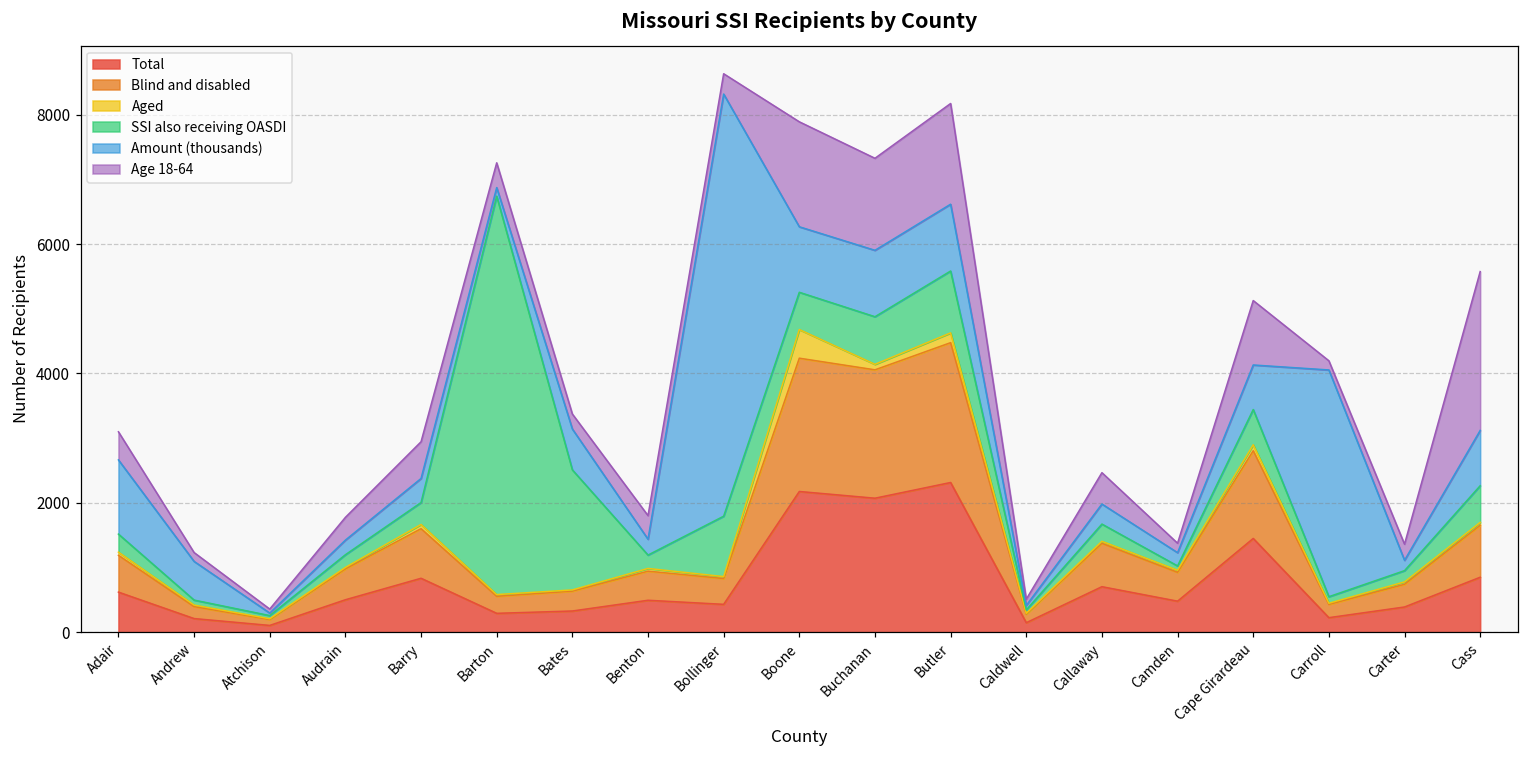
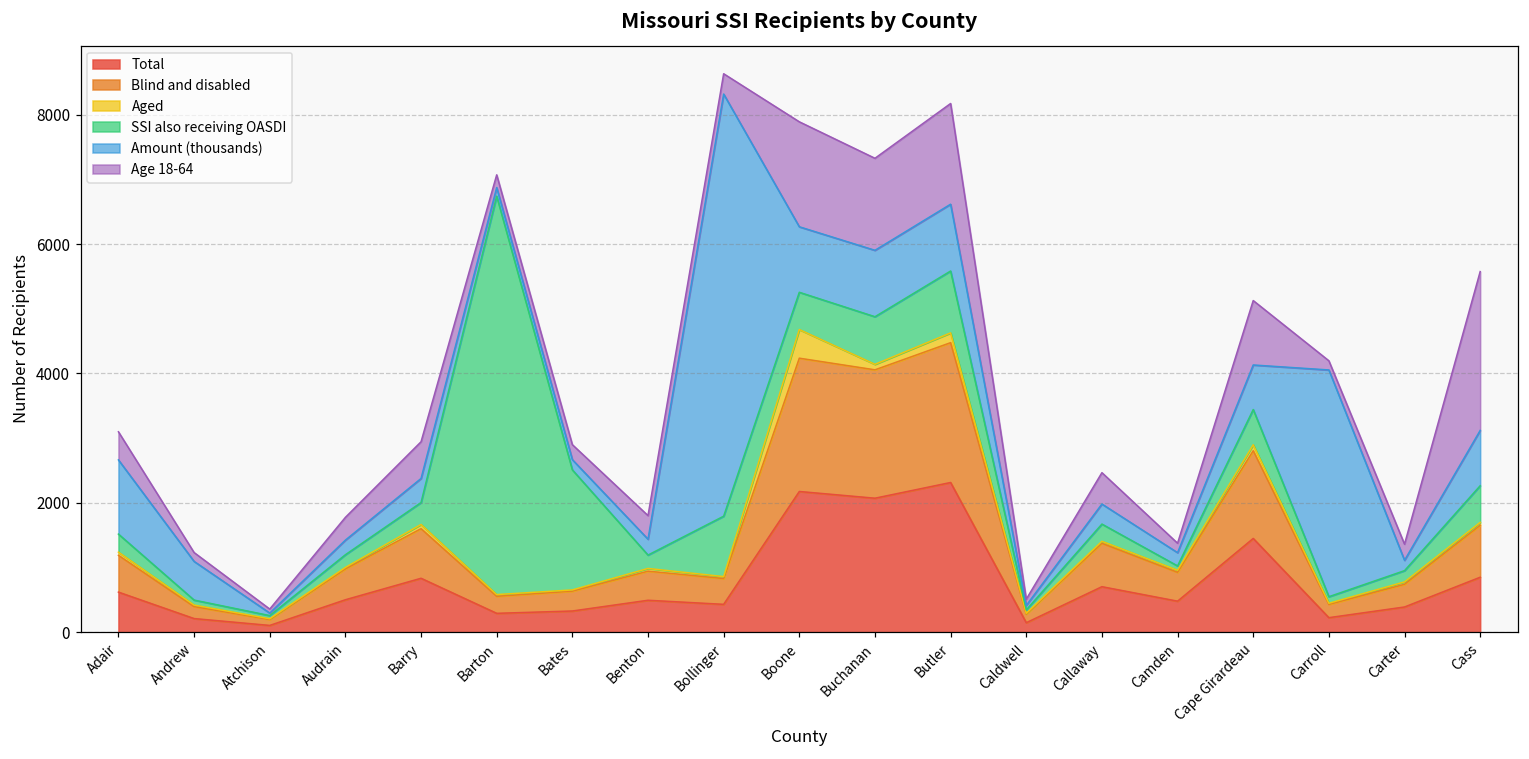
Age 18-64, Barton: 400 -> 200
Amount (thousands), Bates: 600 -> 200
